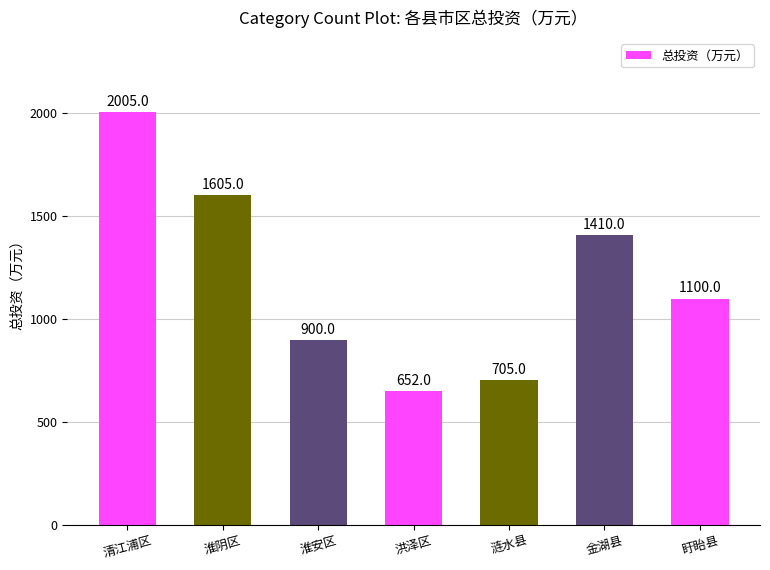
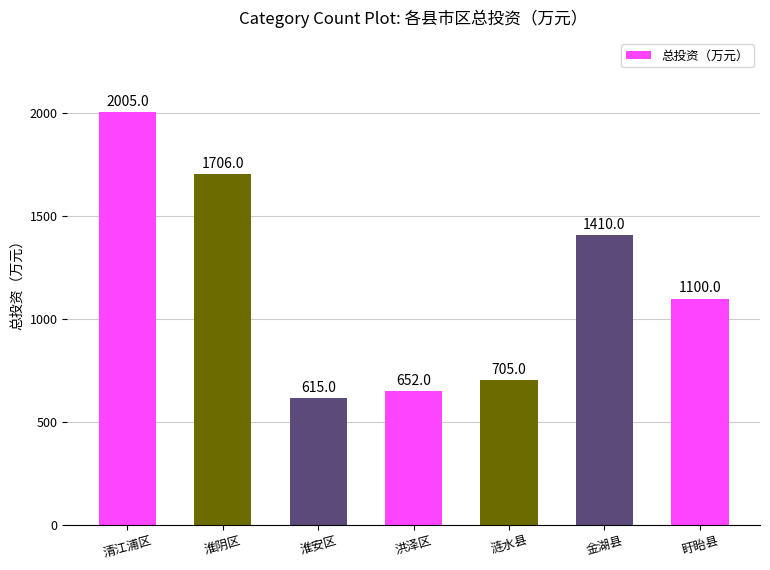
淮阴区: 1605.0 -> 1706.0
淮安区: 900.0 -> 615.0
